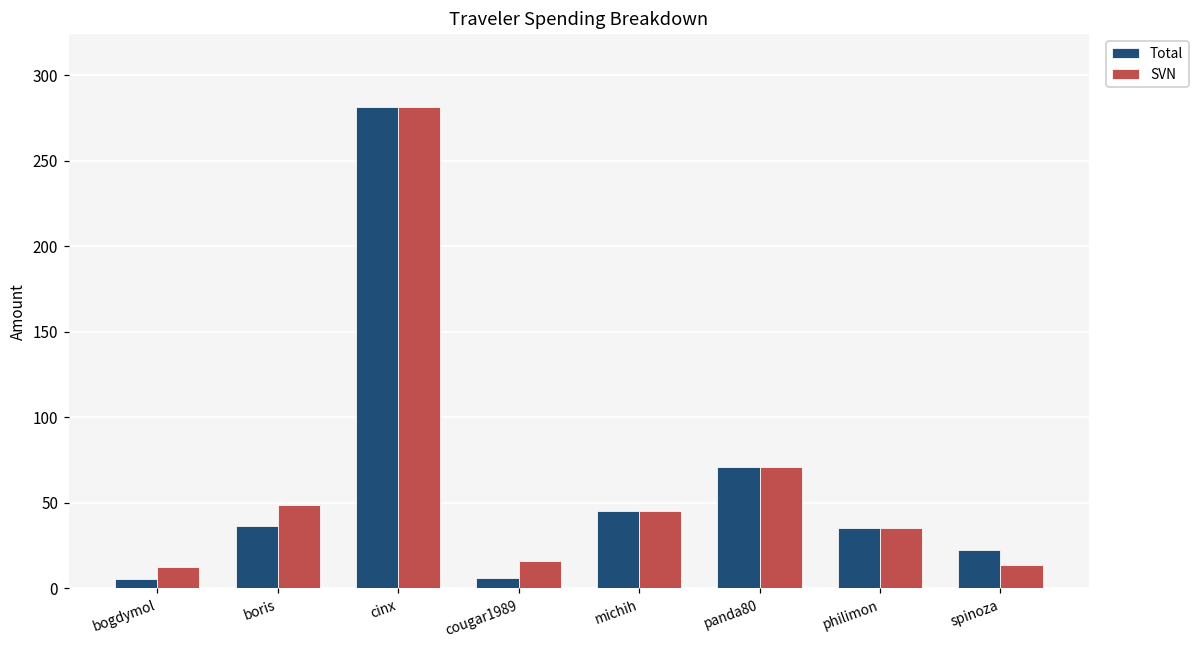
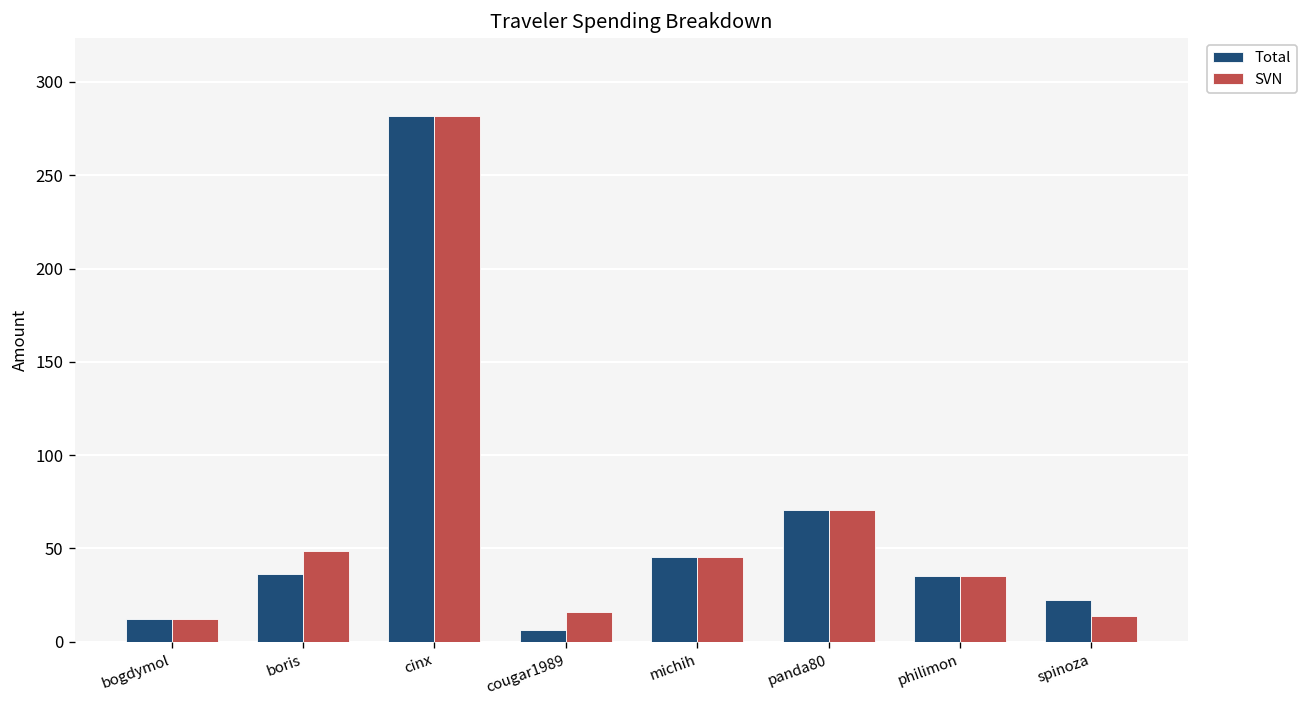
Total, bogdymol: 5 -> 12
